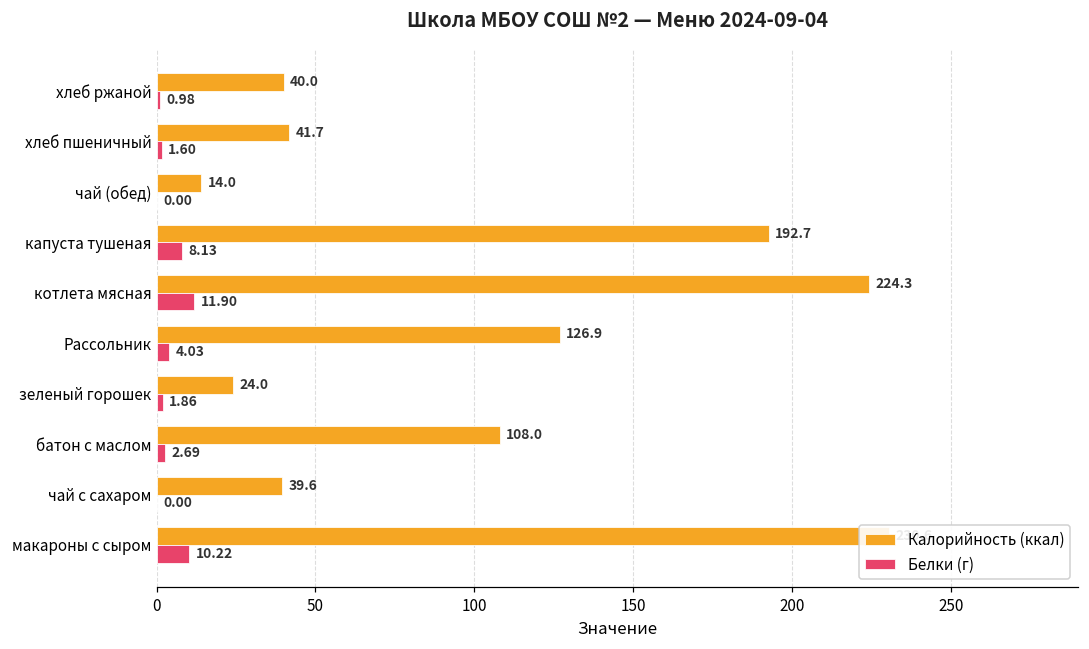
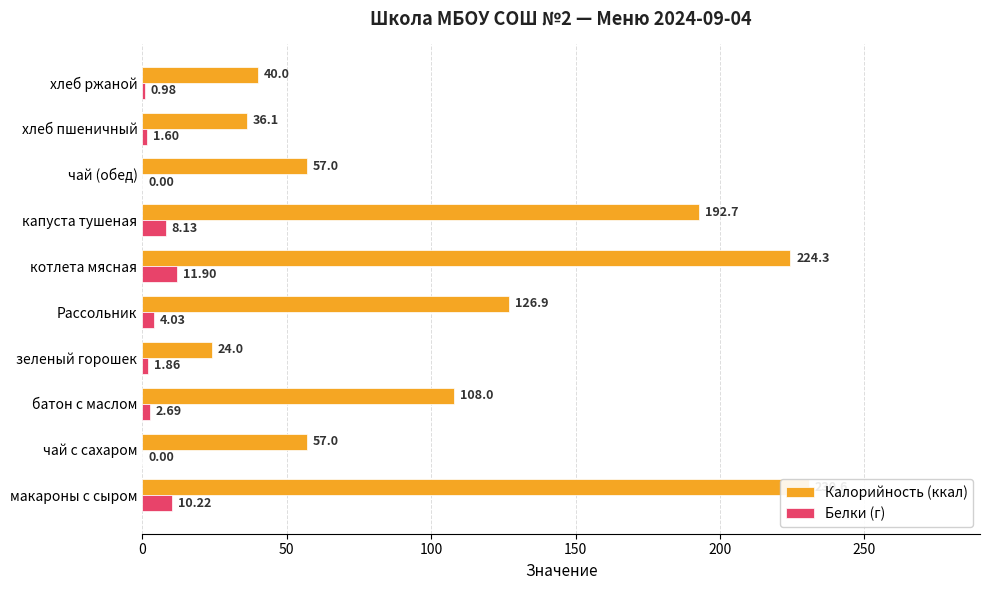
Калорийность (ккал), хлеб пшеничный: 41.7 -> 36.1
Калорийность (ккал), чай (обед): 14.0 -> 57.0
Калорийность (ккал), чай с сахаром: 39.6 -> 57.0
